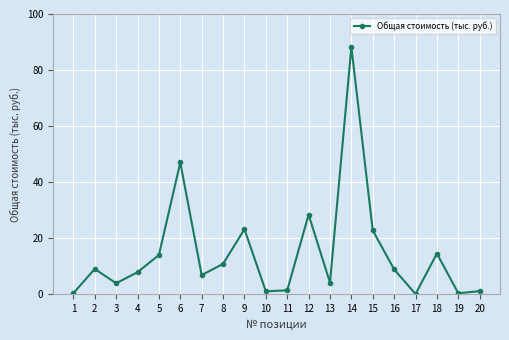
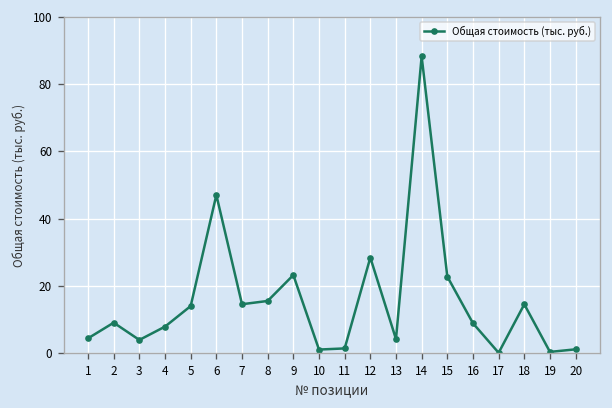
1: 0 -> 4
7: 7 -> 15
8: 11 -> 16
